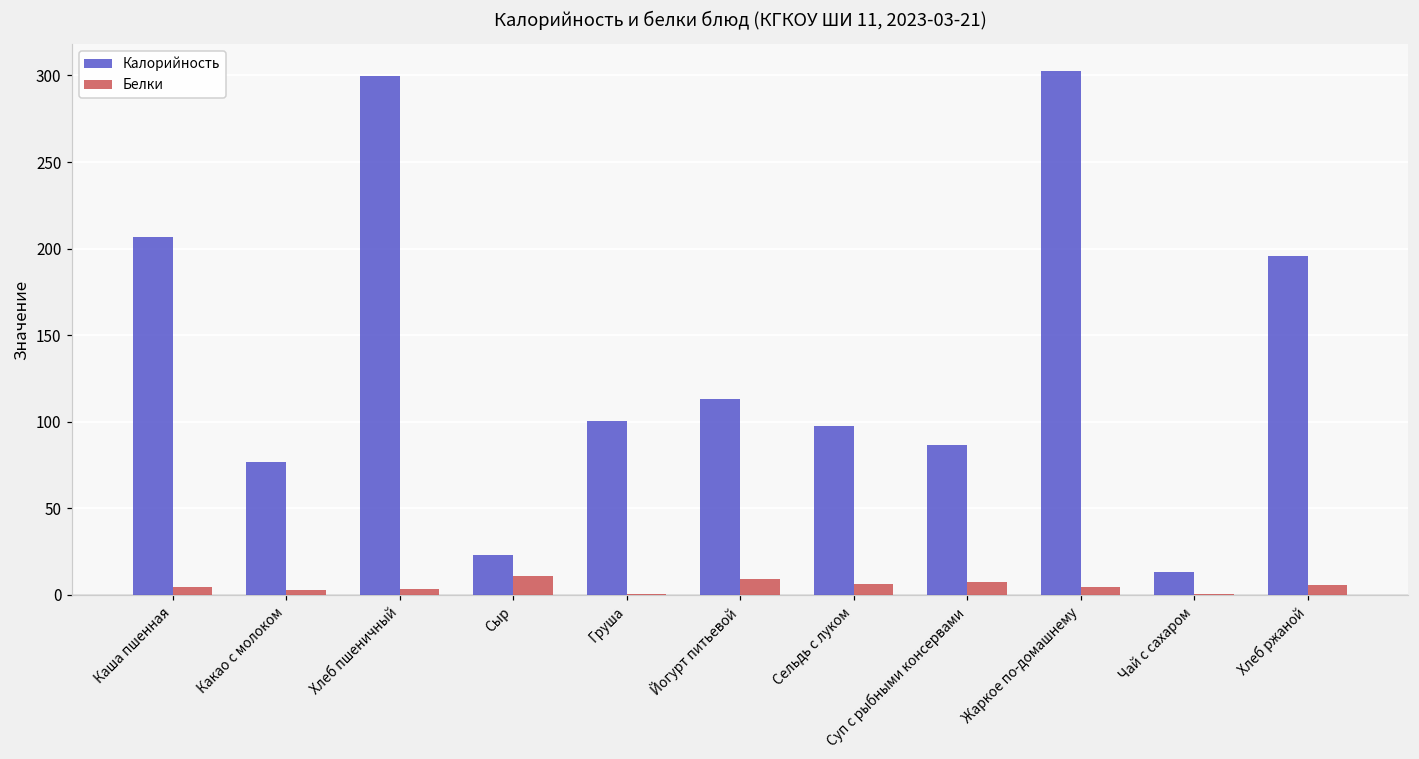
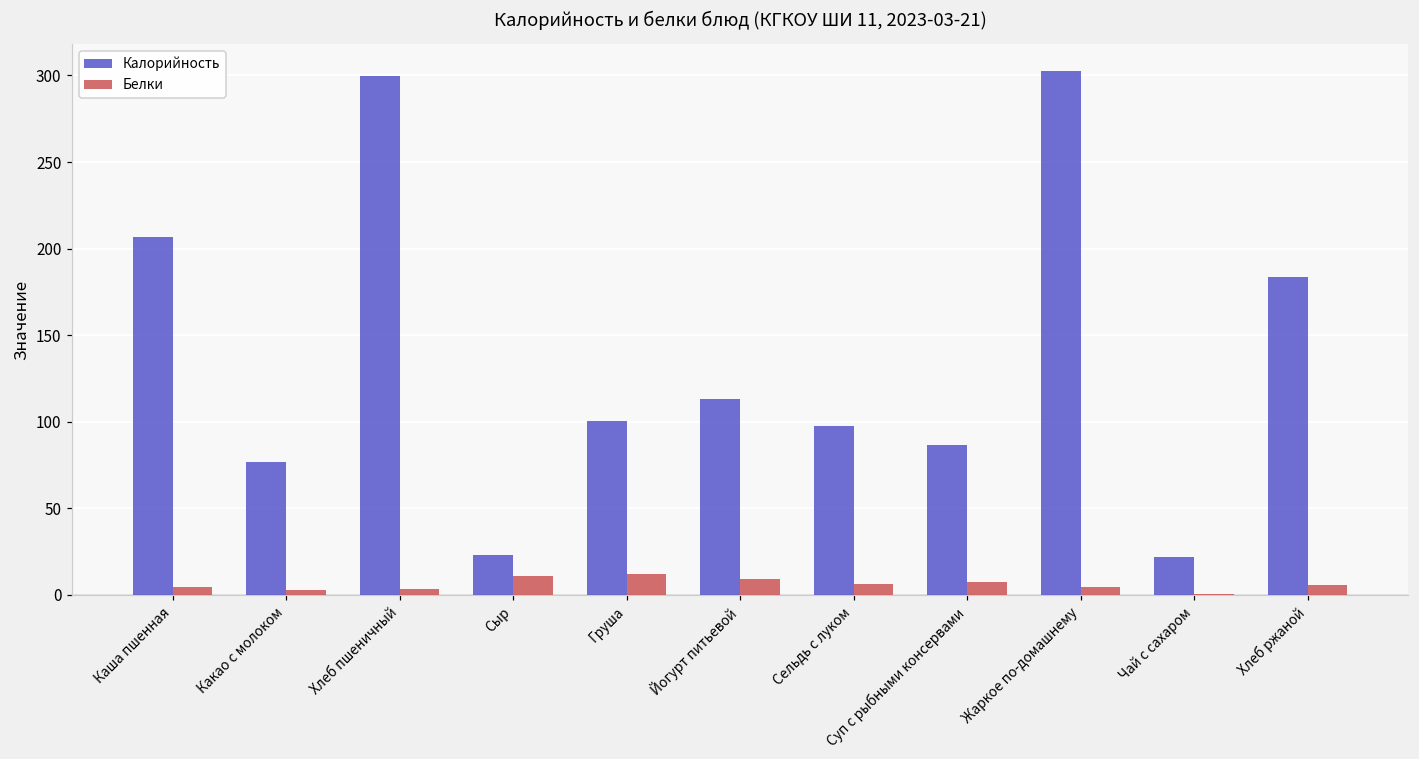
Белки, Груша: 0 -> 12
Калорийность, Чай с сахаром: 13 -> 22
Калорийность, Хлеб ржаной: 196 -> 184
